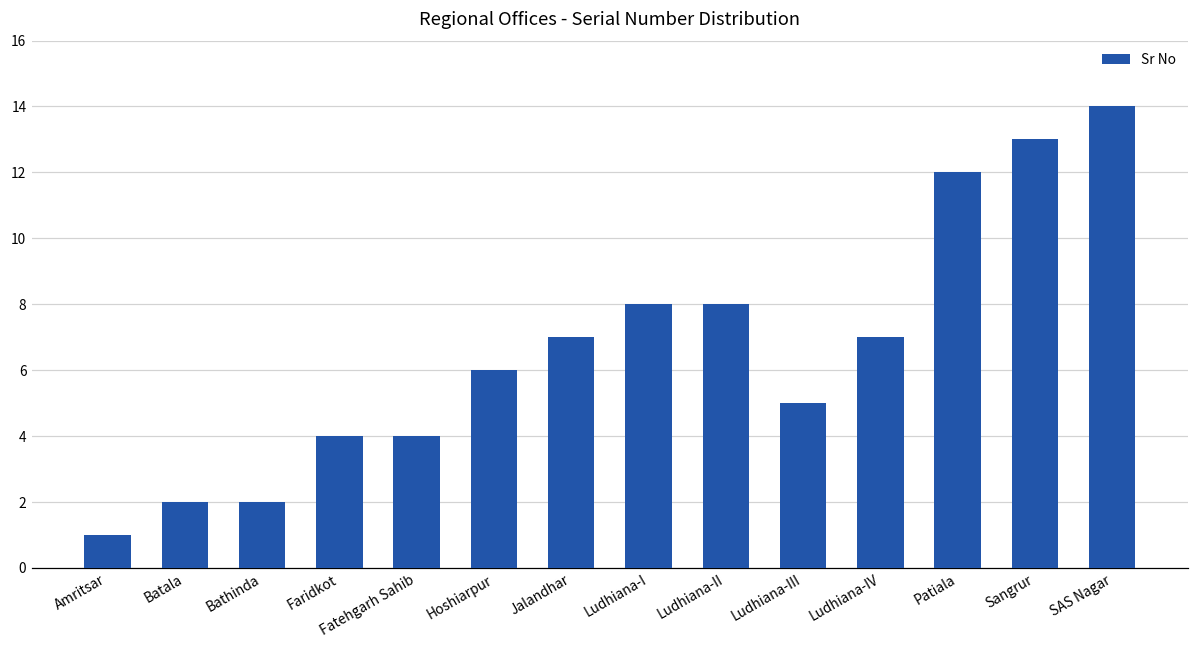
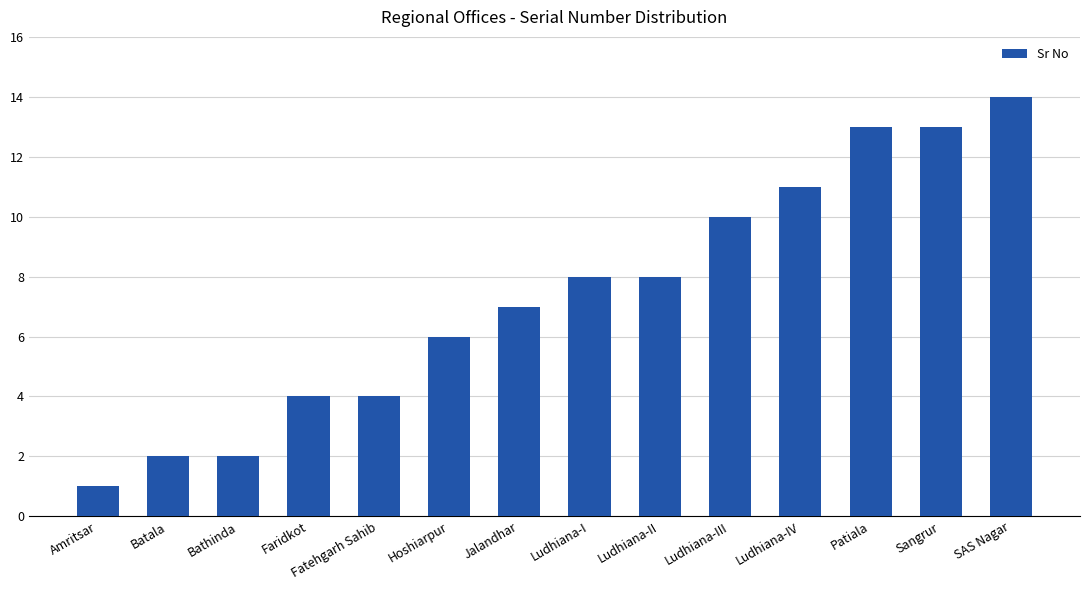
Ludhiana-III: 5 -> 10
Ludhiana-IV: 7 -> 11
Patiala: 12 -> 13
